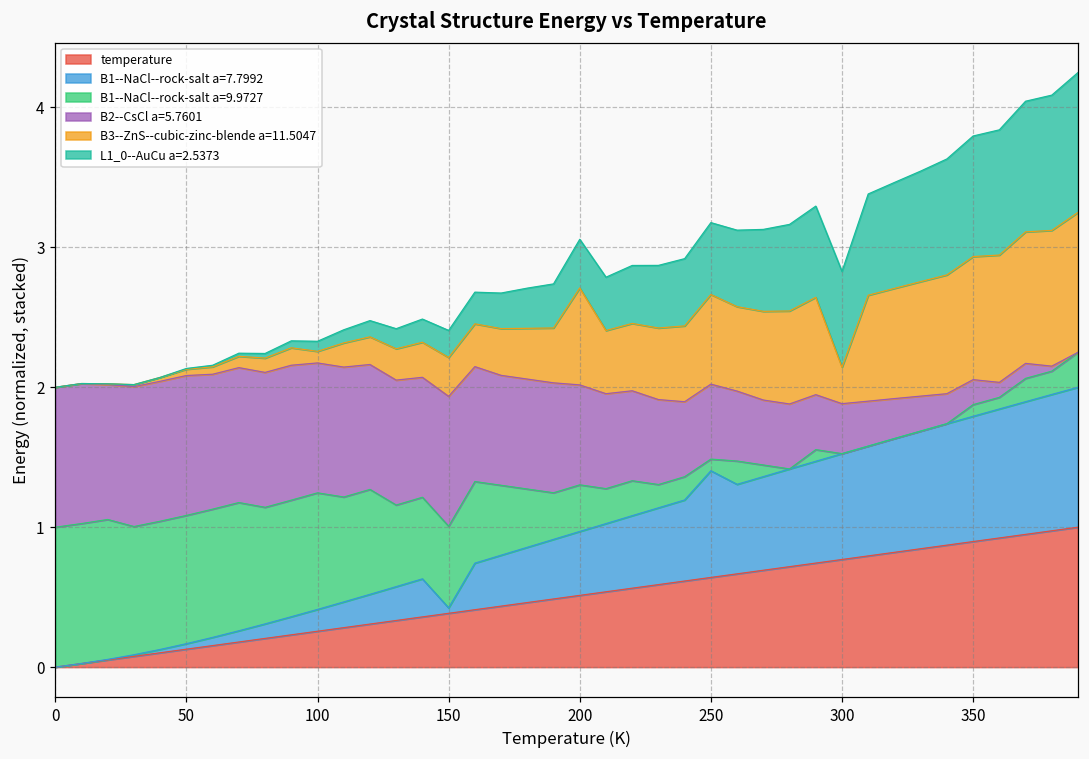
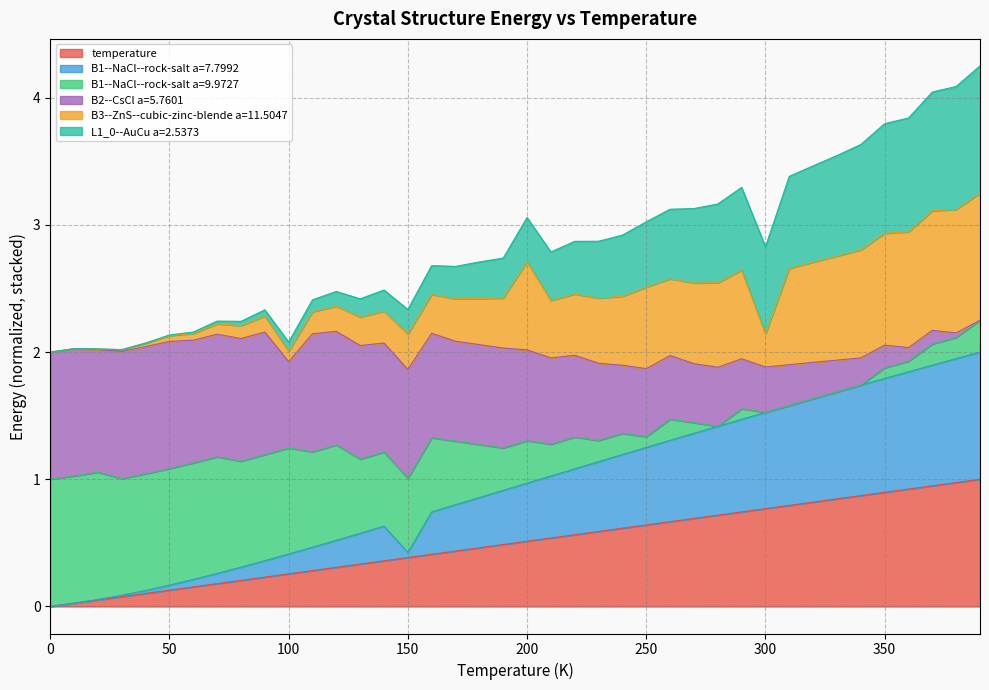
B2--CsCl a=5.7601, 100: 0.93 -> 0.68
B2--CsCl a=5.7601, 150: 0.93 -> 0.86
B1--NaCl--rock-salt a=7.7992, 250: 0.76 -> 0.61
